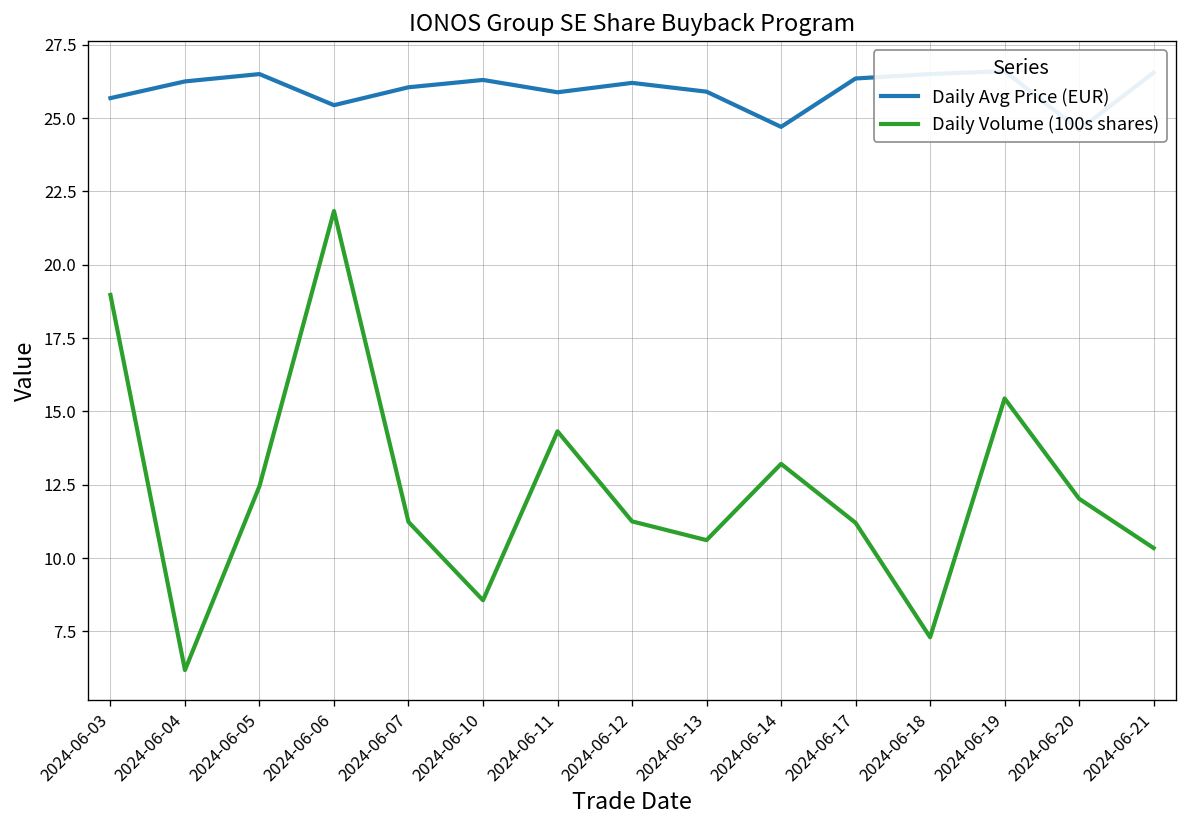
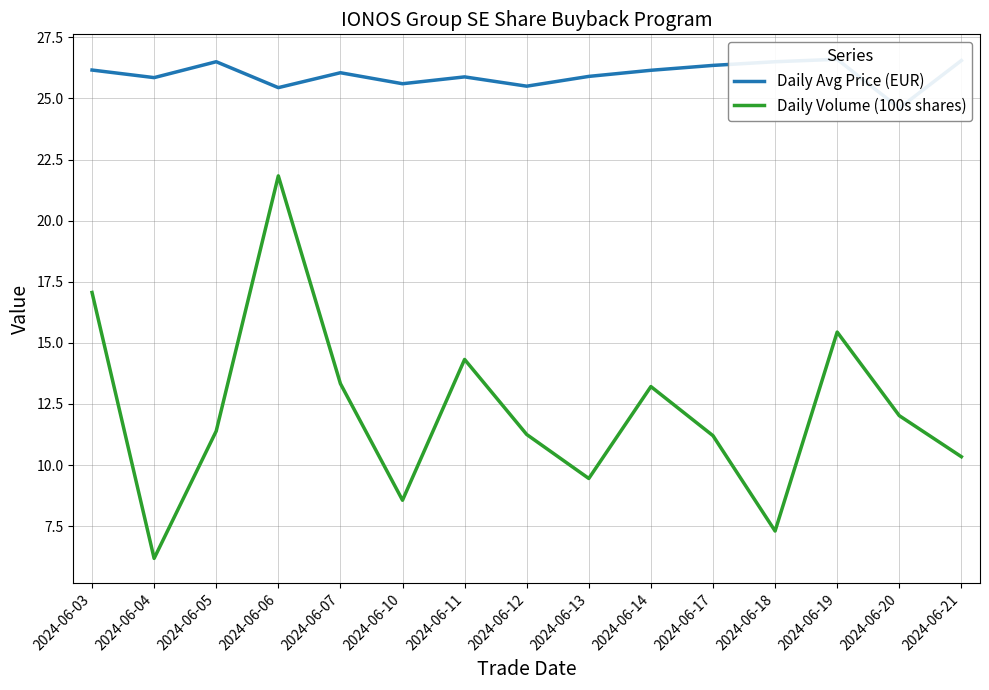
Daily Avg Price (EUR), 2024-06-03: 25.7 -> 26.2
Daily Volume (100s shares), 2024-06-03: 19.0 -> 17.1
Daily Avg Price (EUR), 2024-06-04: 26.3 -> 25.9
Daily Volume (100s shares), 2024-06-05: 12.5 -> 11.4
Daily Volume (100s shares), 2024-06-07: 11.2 -> 13.3
Daily Avg Price (EUR), 2024-06-10: 26.3 -> 25.6
Daily Avg Price (EUR), 2024-06-12: 26.2 -> 25.5
Daily Volume (100s shares), 2024-06-13: 10.6 -> 9.5
Daily Avg Price (EUR), 2024-06-14: 24.7 -> 26.2
